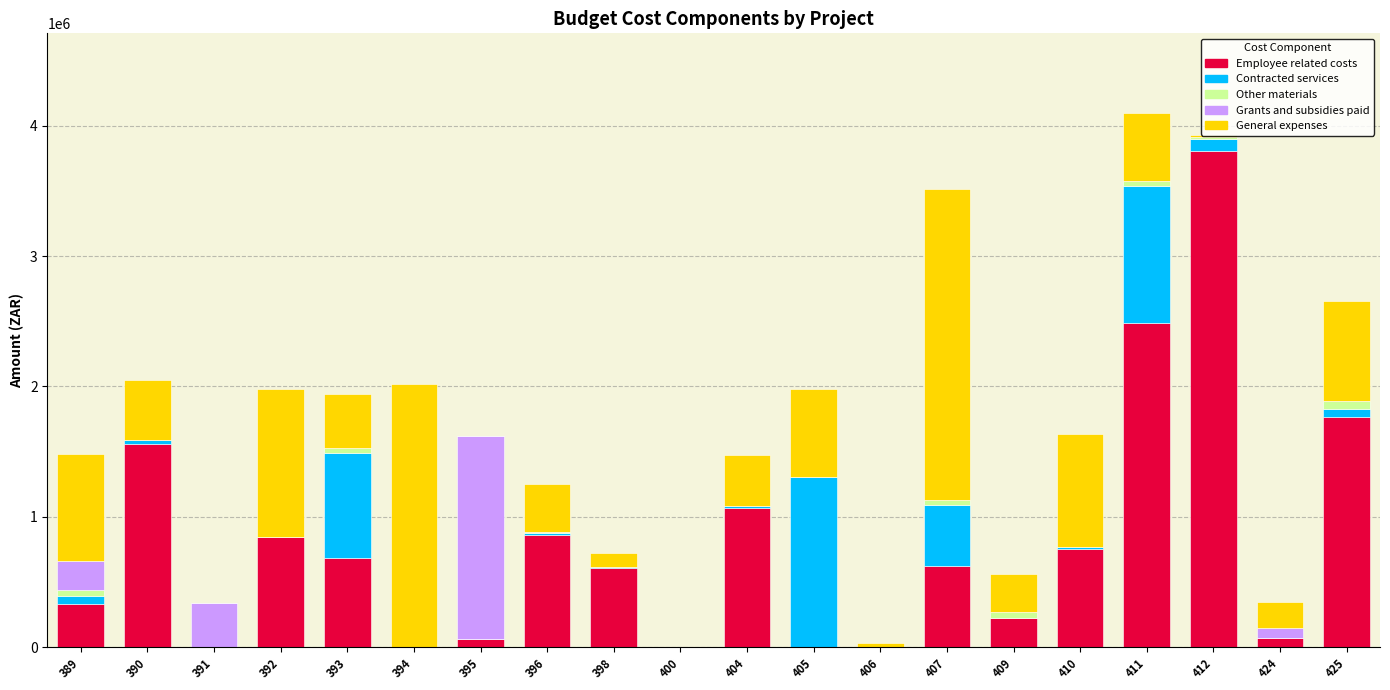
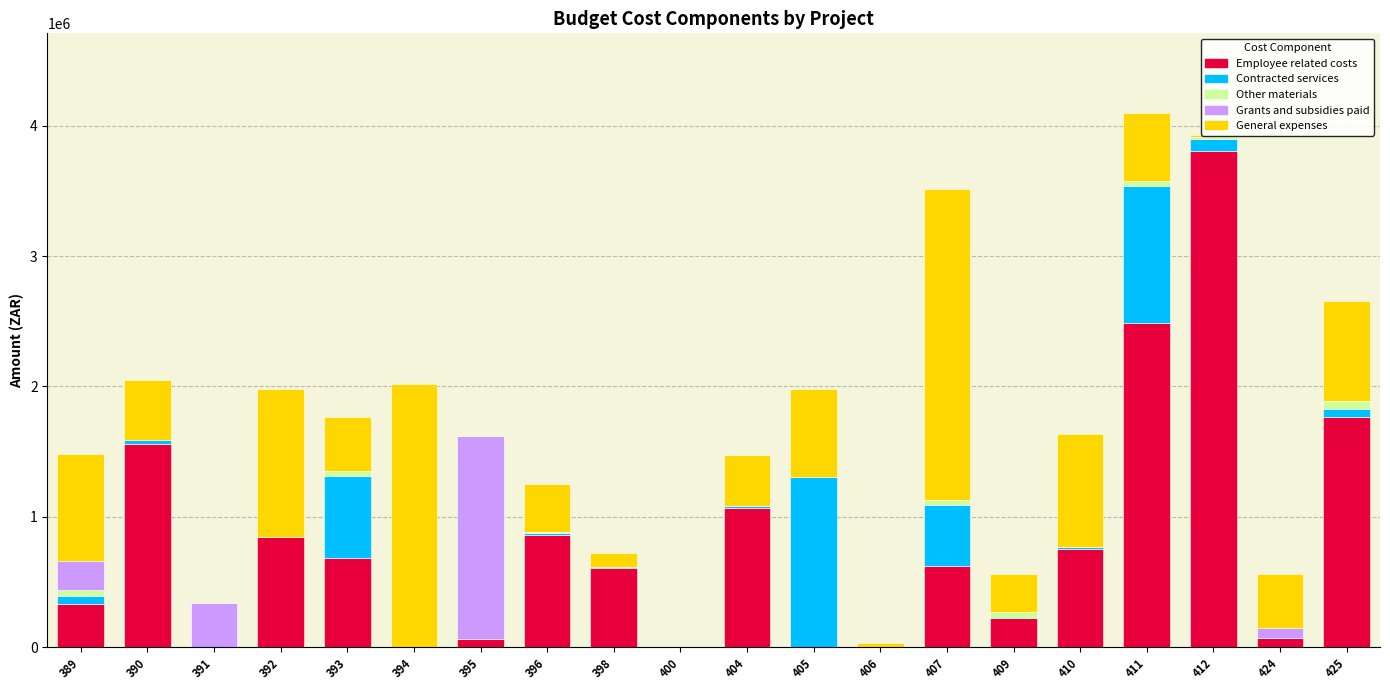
Contracted services, 393: 800000 -> 620000
General expenses, 424: 200000 -> 420000
